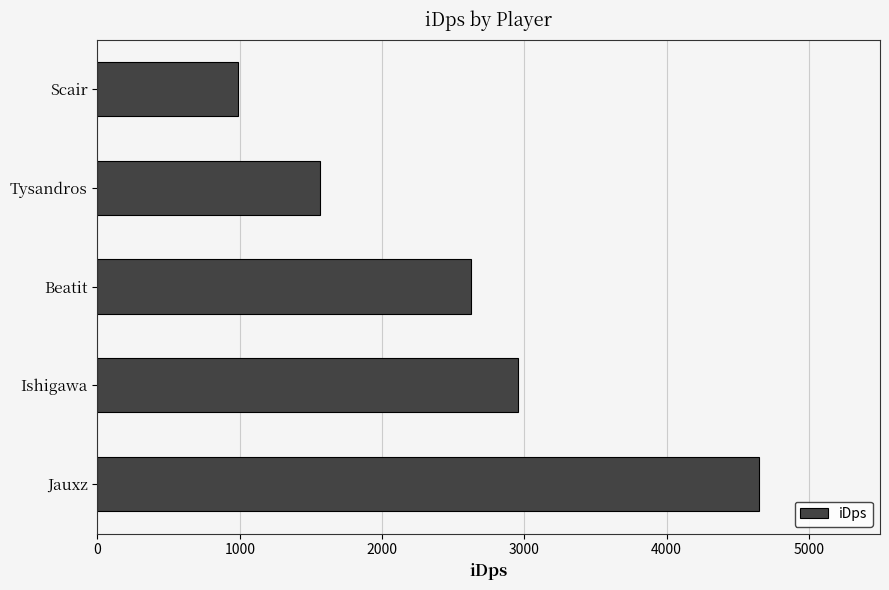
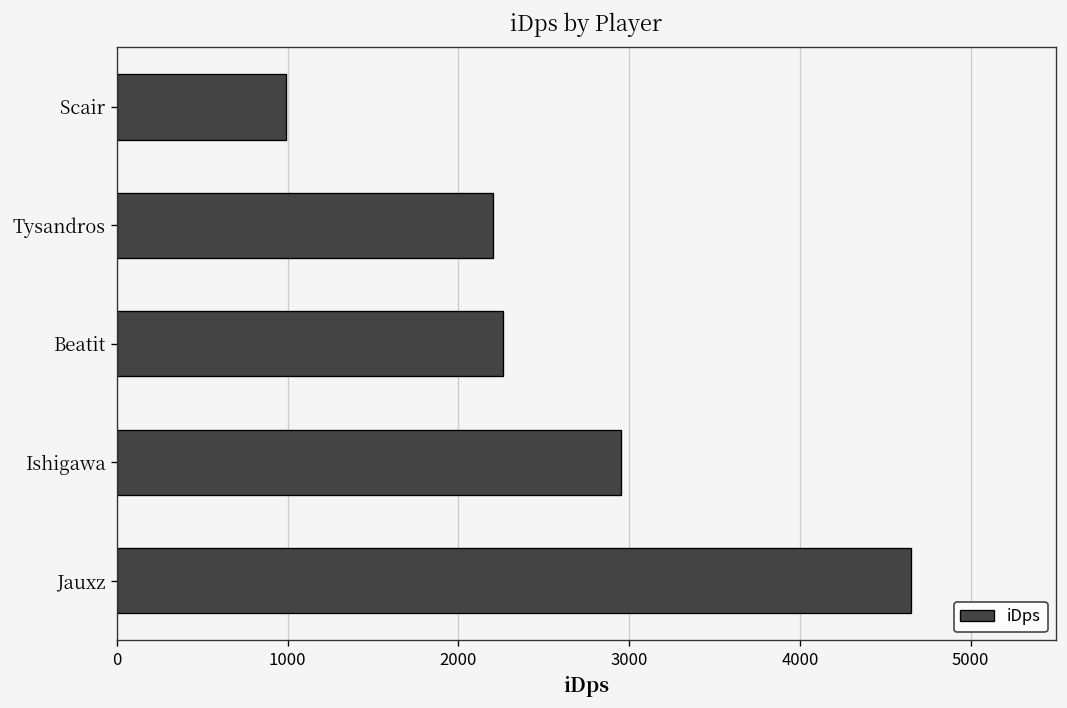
Tysandros: 1560 -> 2200
Beatit: 2630 -> 2260
